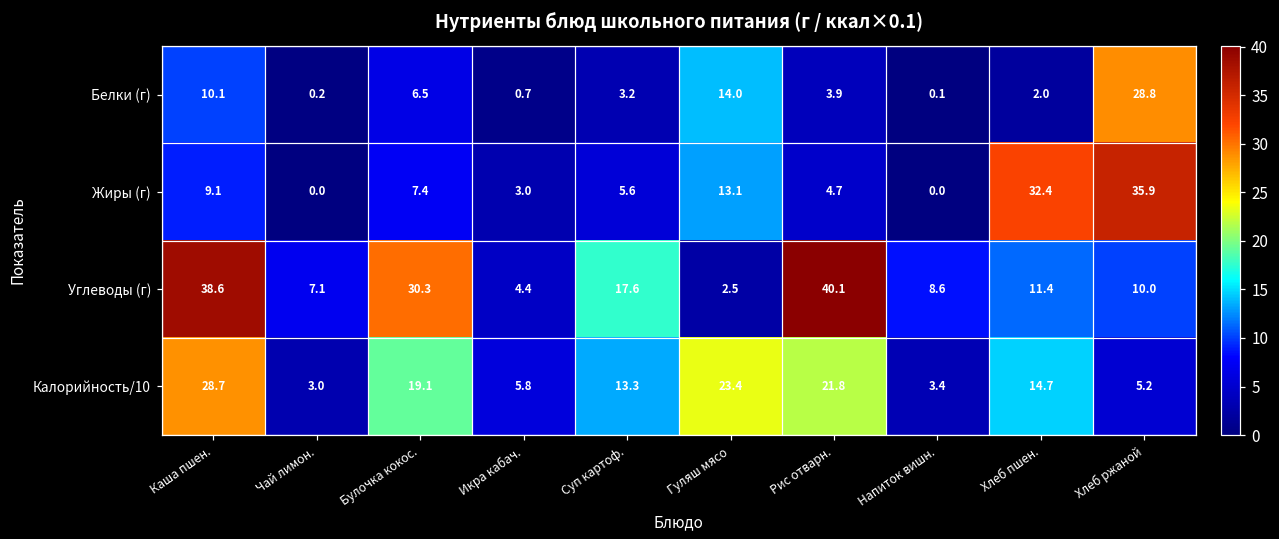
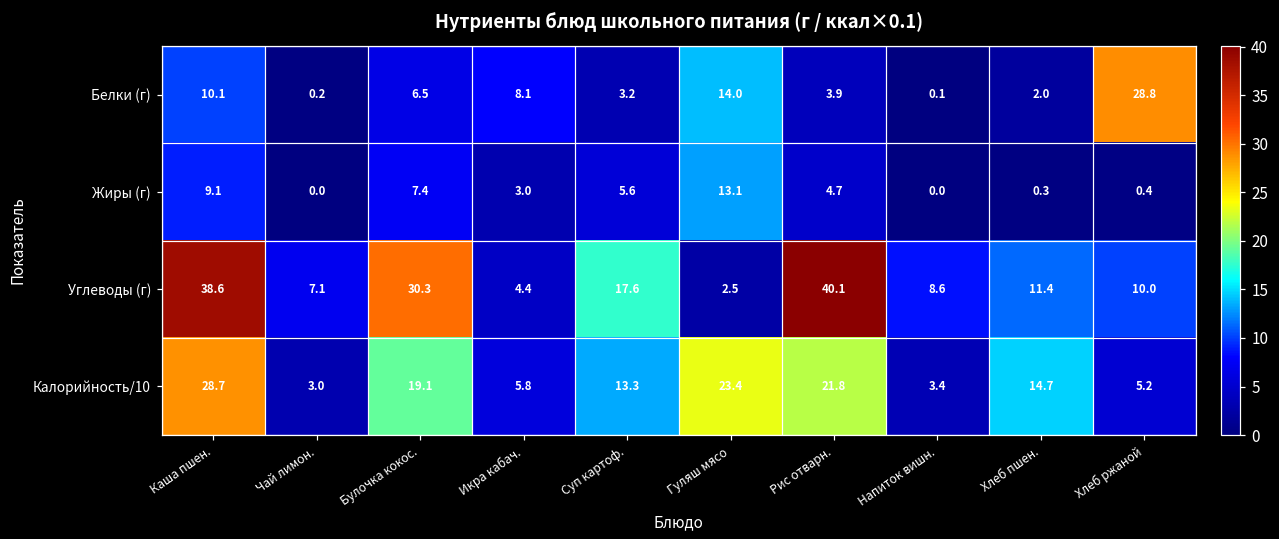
Белки (г), Икра кабач.: 0.7 -> 8.1
Жиры (г), Хлеб пшен.: 32.4 -> 0.3
Жиры (г), Хлеб ржаной: 35.9 -> 0.4
